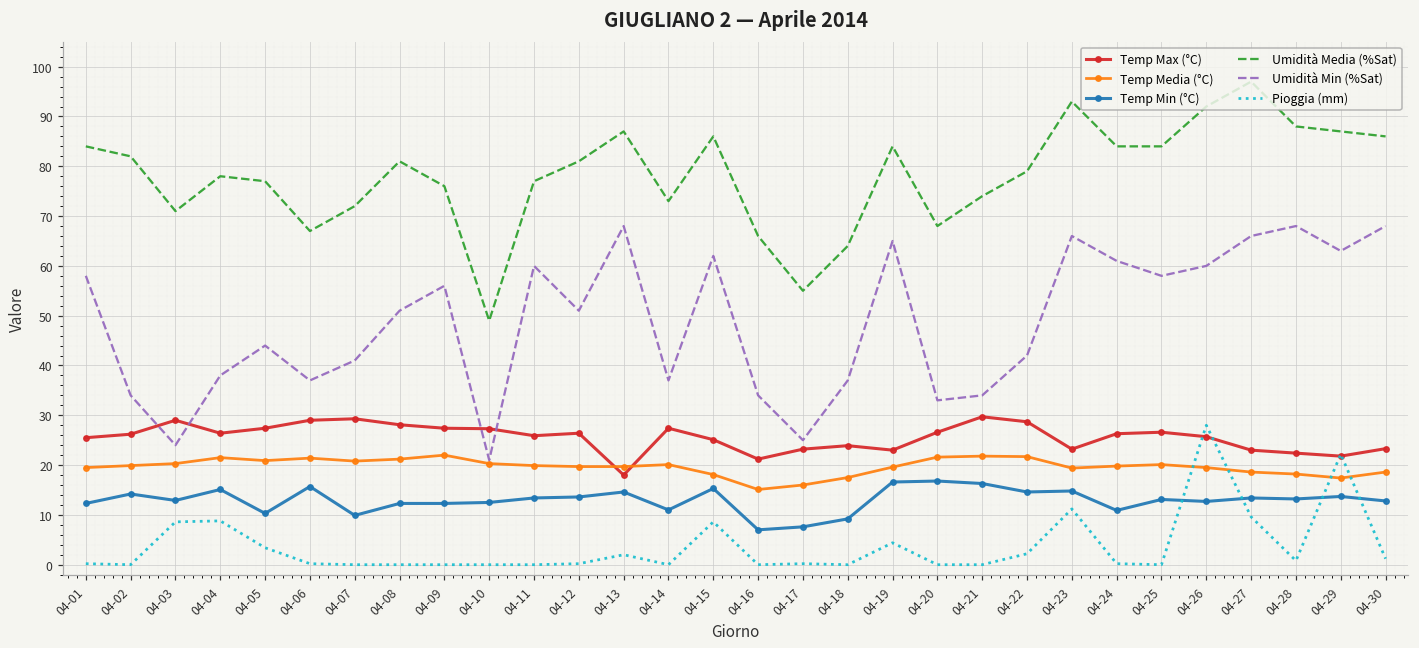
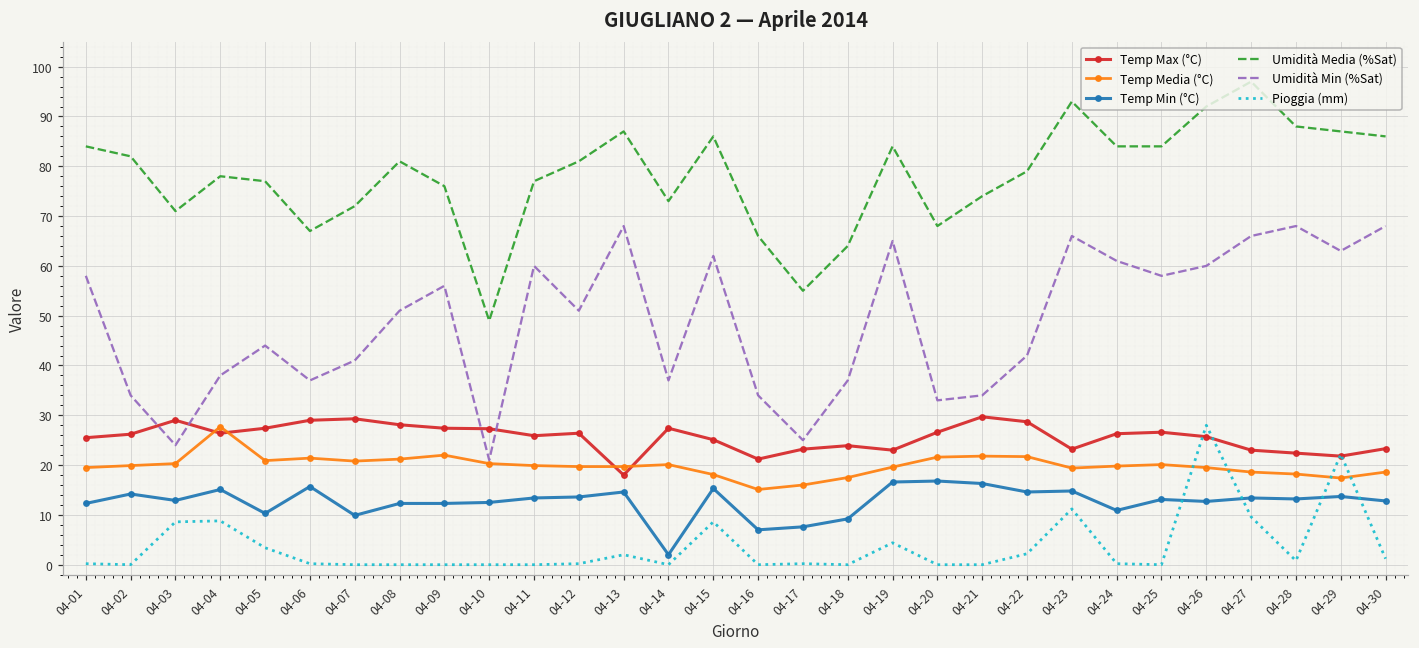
Temp Media (°C), 04-04: 22 -> 28
Temp Min (°C), 04-14: 11 -> 2
